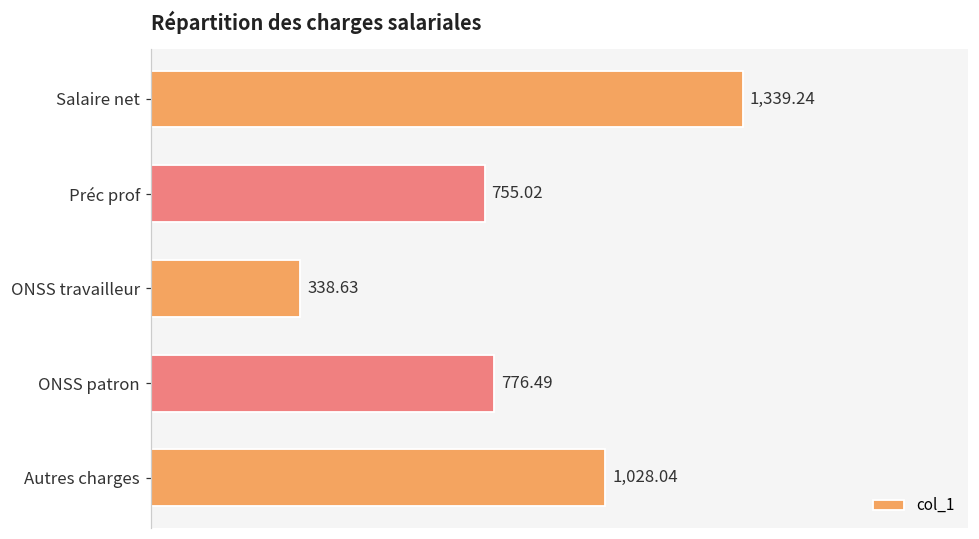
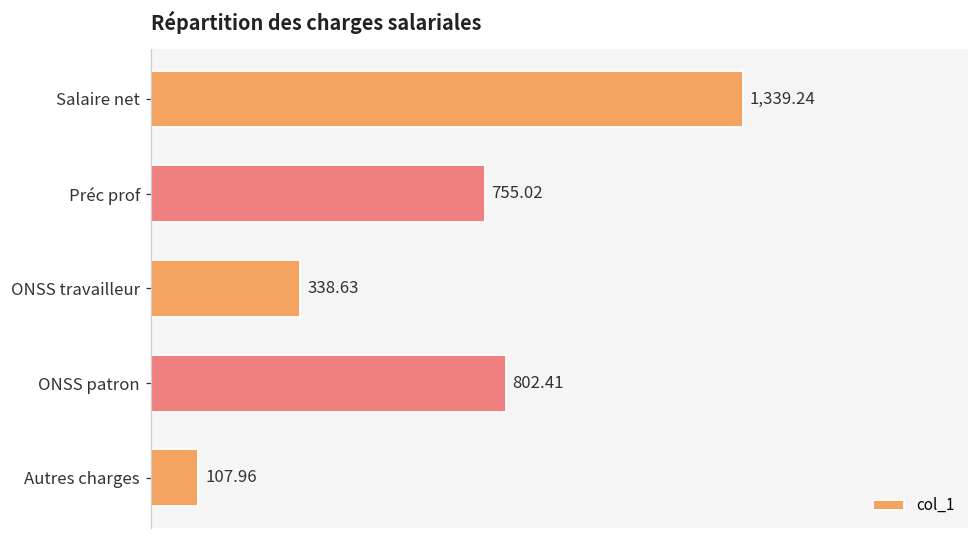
ONSS patron: 776.49 -> 802.41
Autres charges: 1,028.04 -> 107.96
